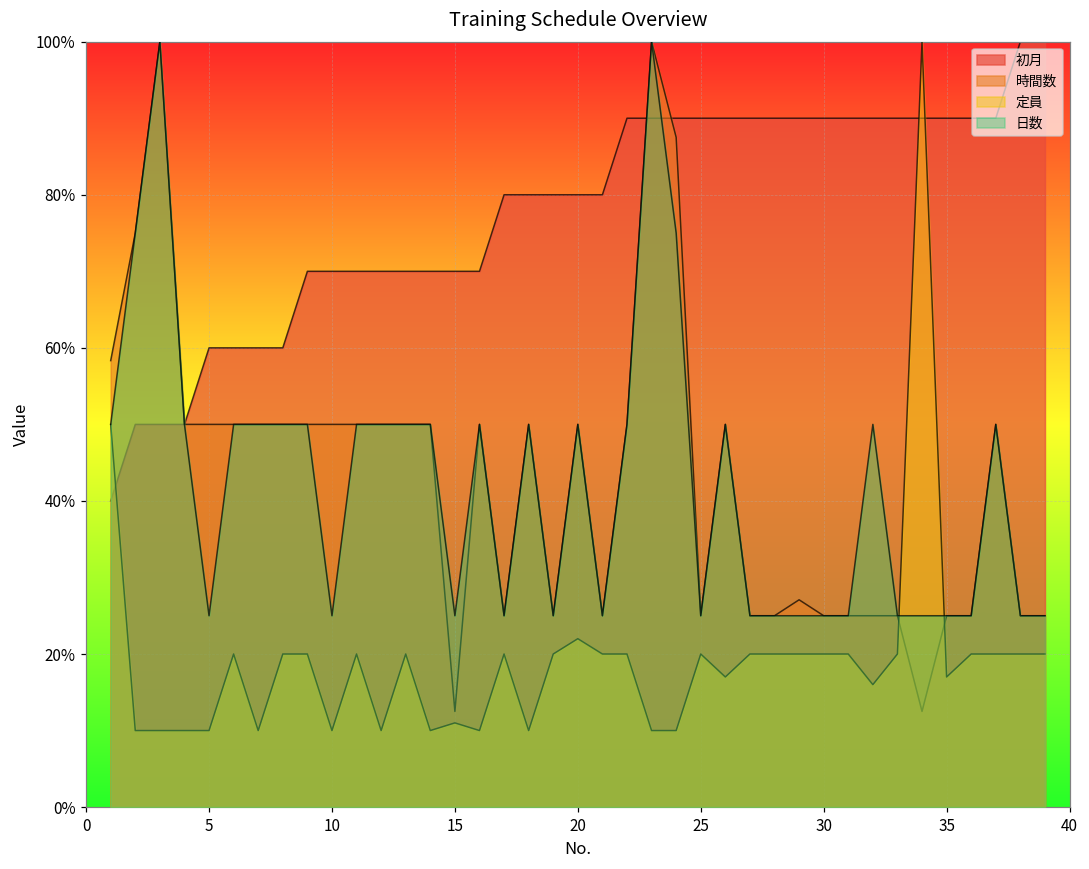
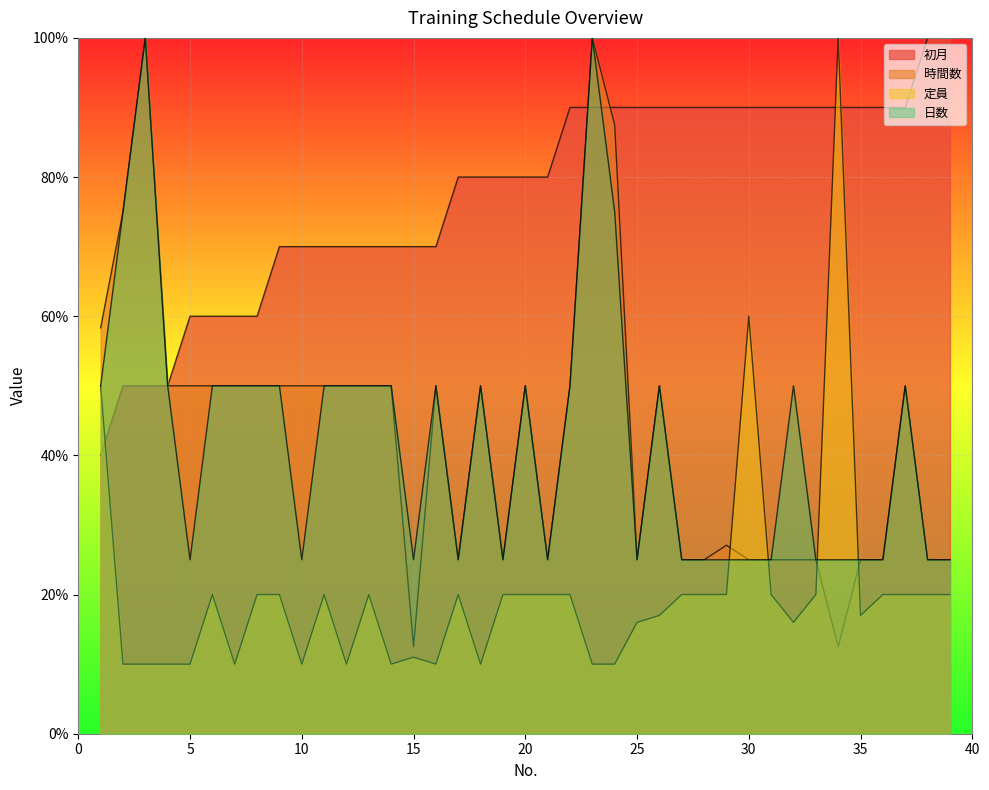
定員, 20: 22% -> 20%
定員, 25: 20% -> 16%
定員, 30: 20% -> 60%
